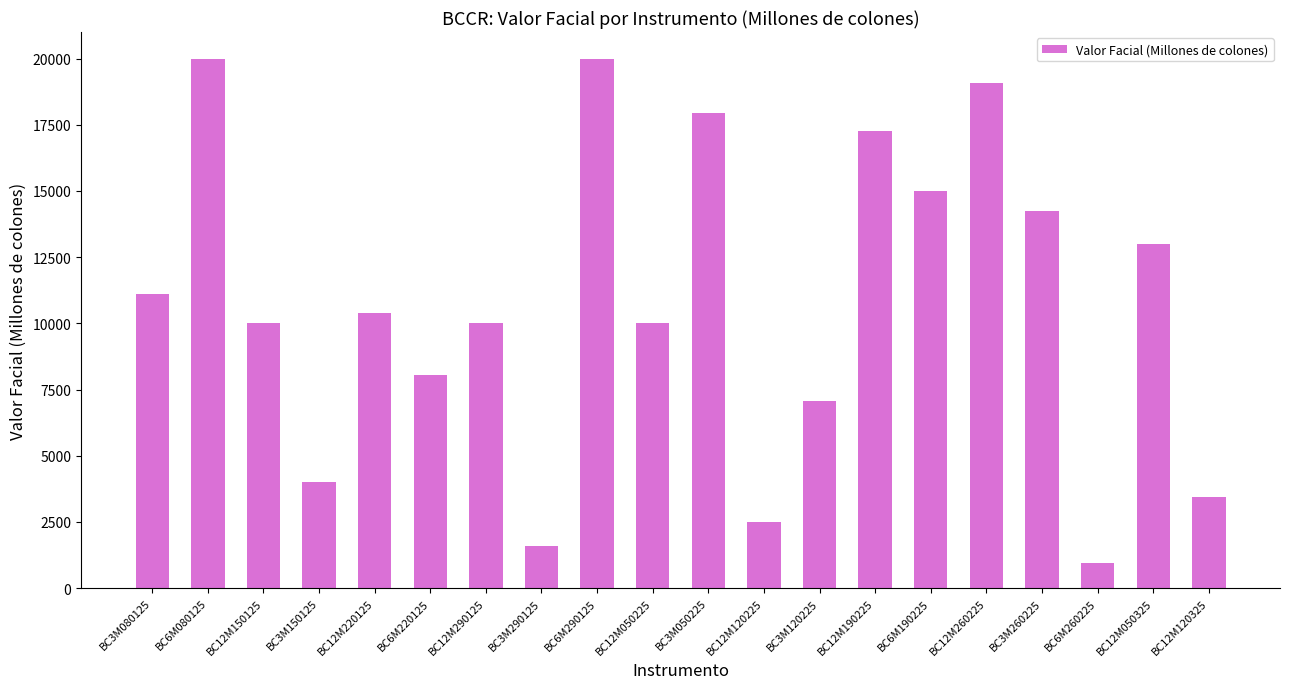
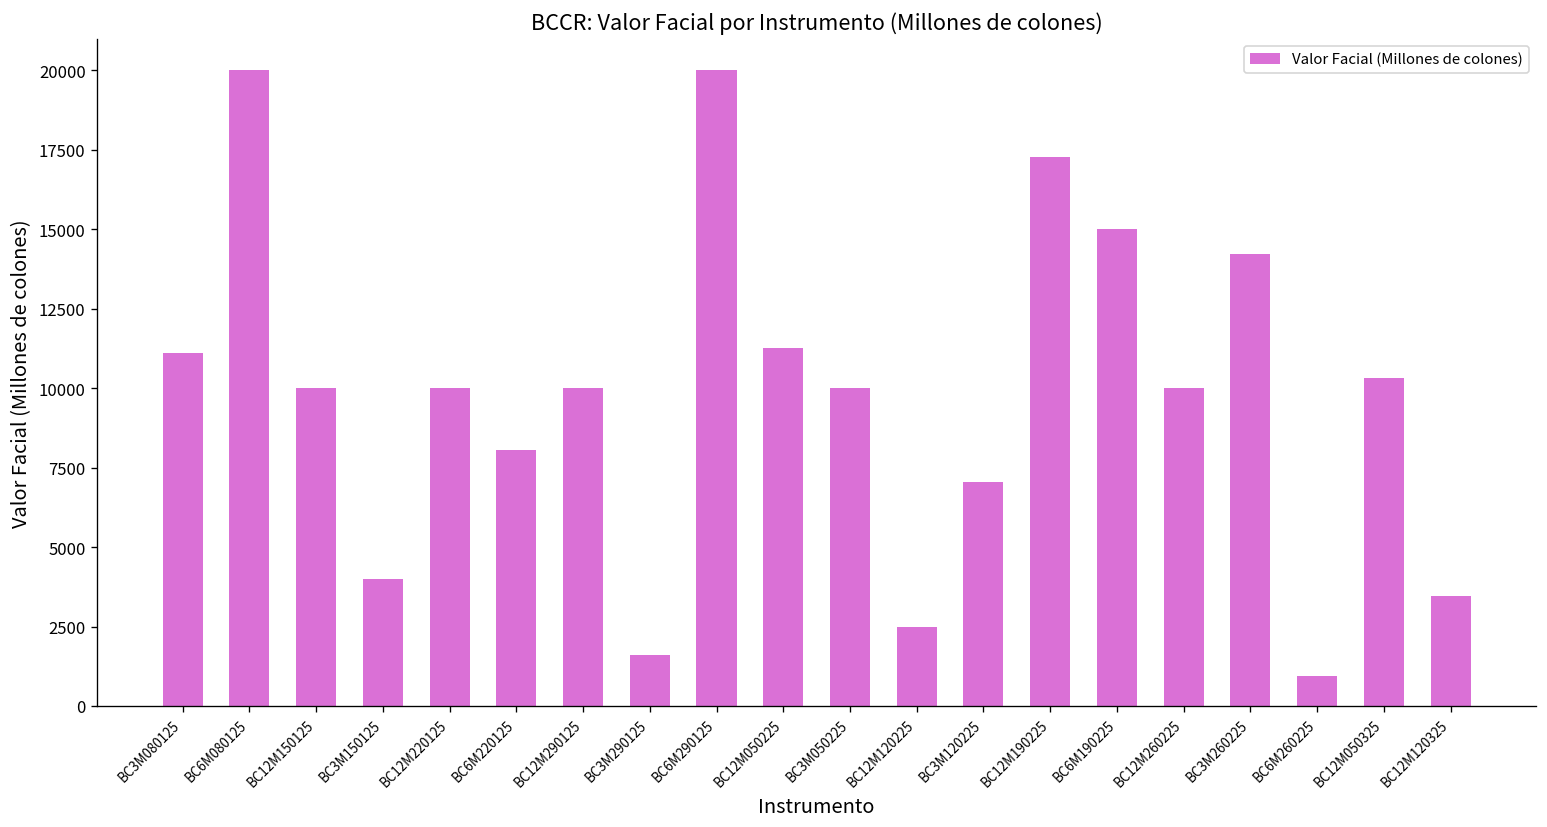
BC12M220125: 10400 -> 10000
BC12M050225: 10000 -> 11300
BC3M050225: 17900 -> 10000
BC12M260225: 19100 -> 10000
BC12M050325: 13000 -> 10300
